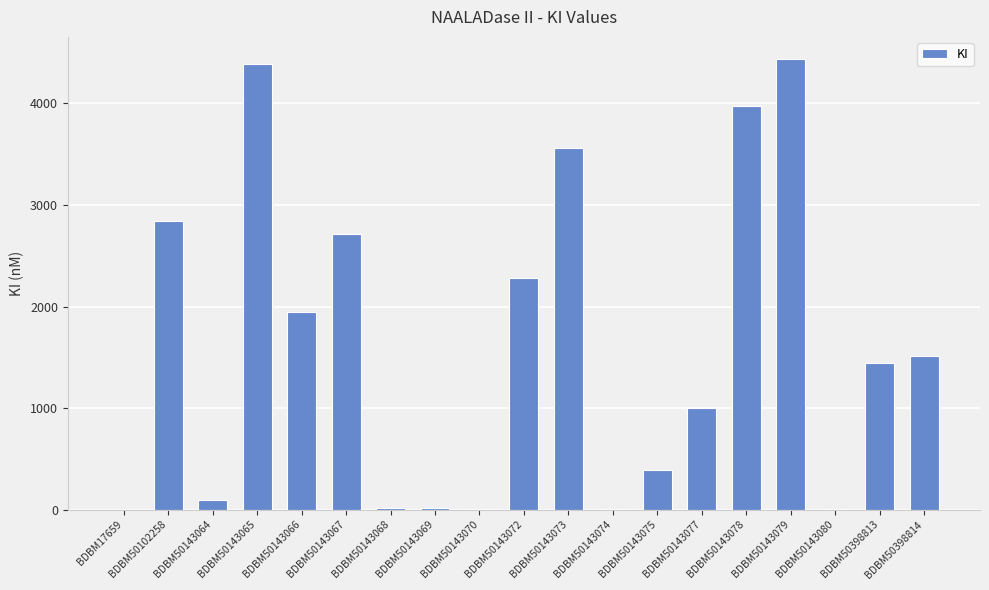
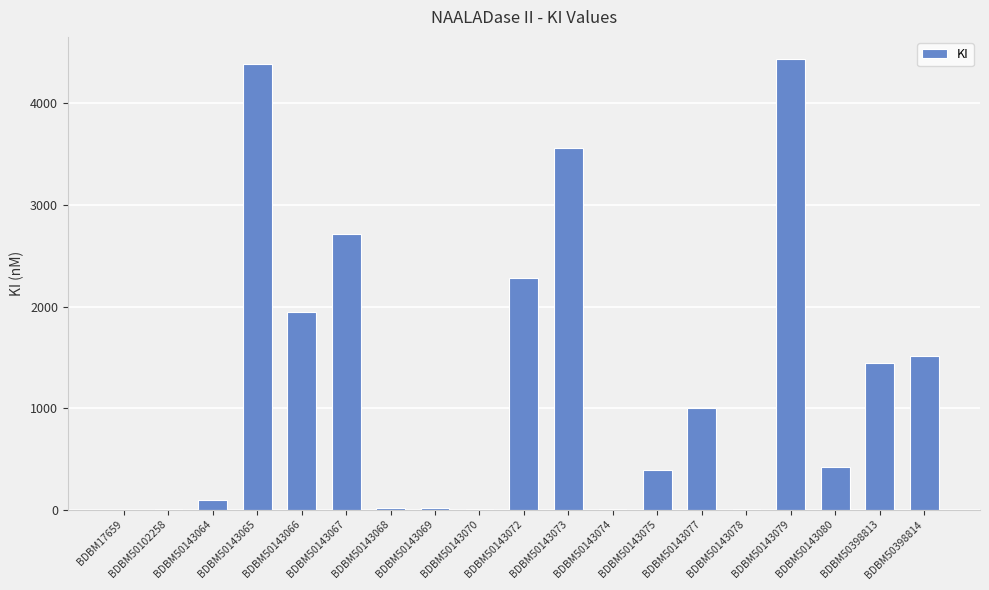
BDBM50102258: 2840 -> 10
BDBM50143078: 3970 -> 0
BDBM50143080: 10 -> 420
